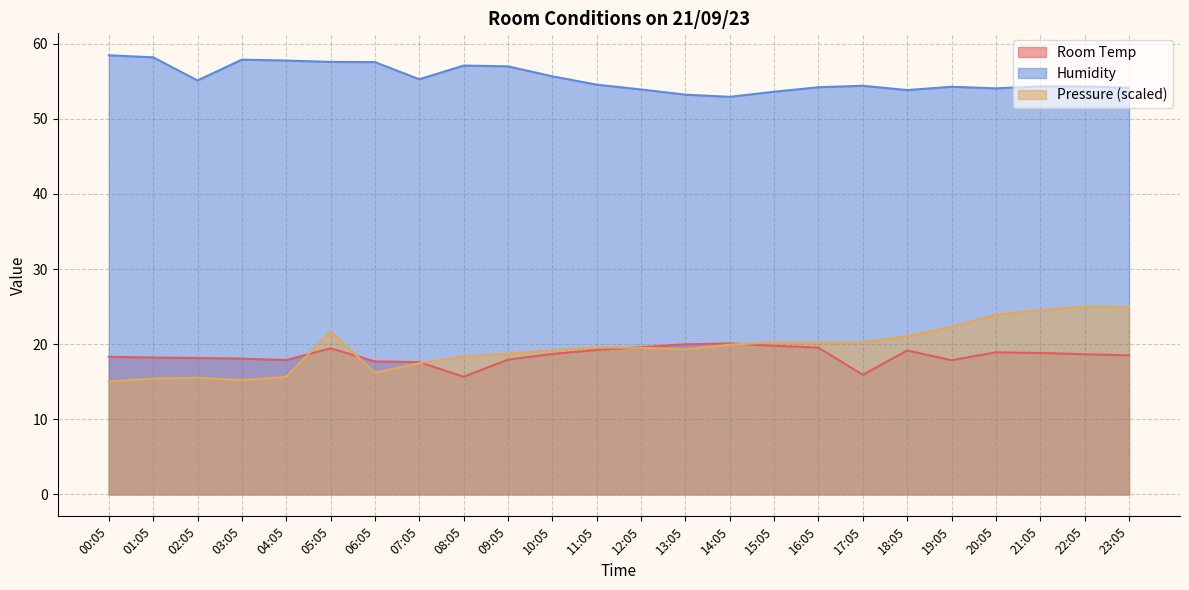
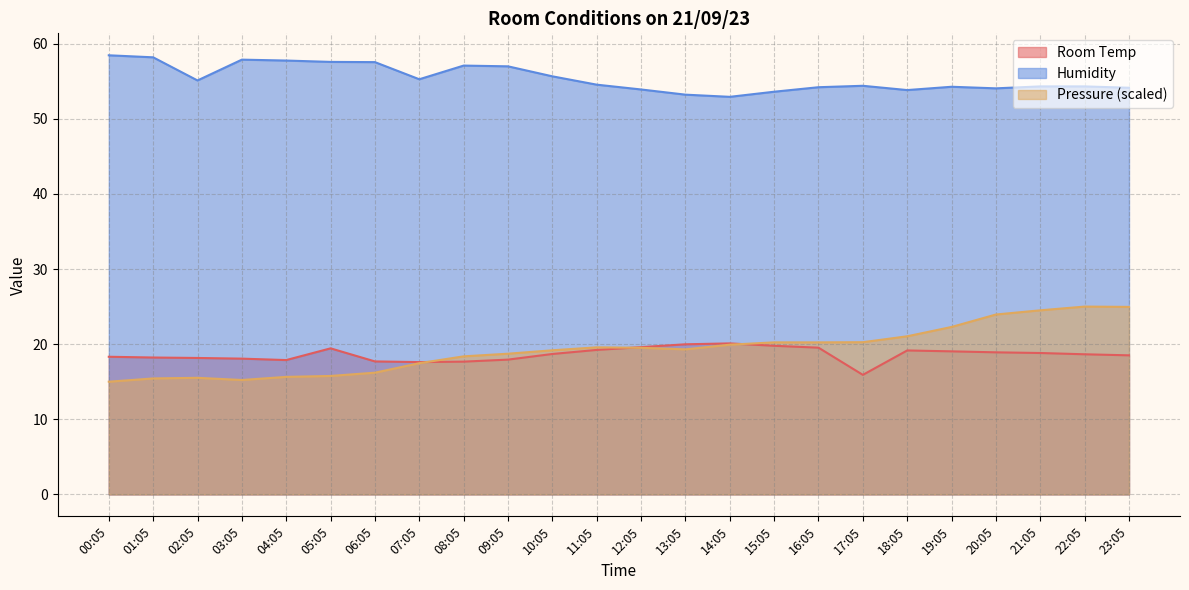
Pressure (scaled), 05:05: 22 -> 16
Room Temp, 08:05: 16 -> 18
Room Temp, 19:05: 18 -> 19
